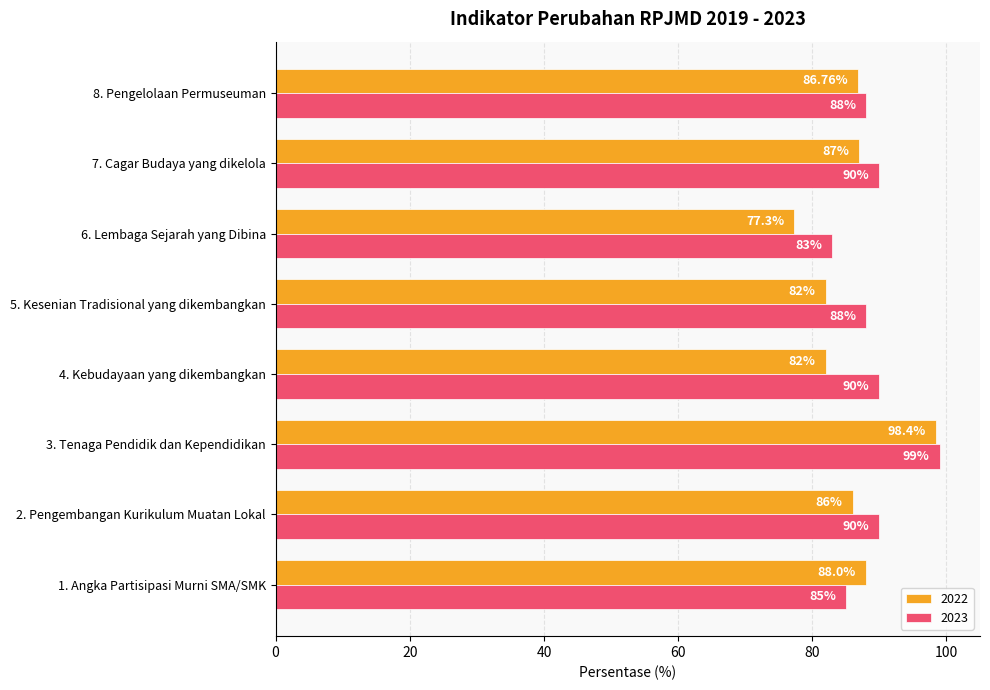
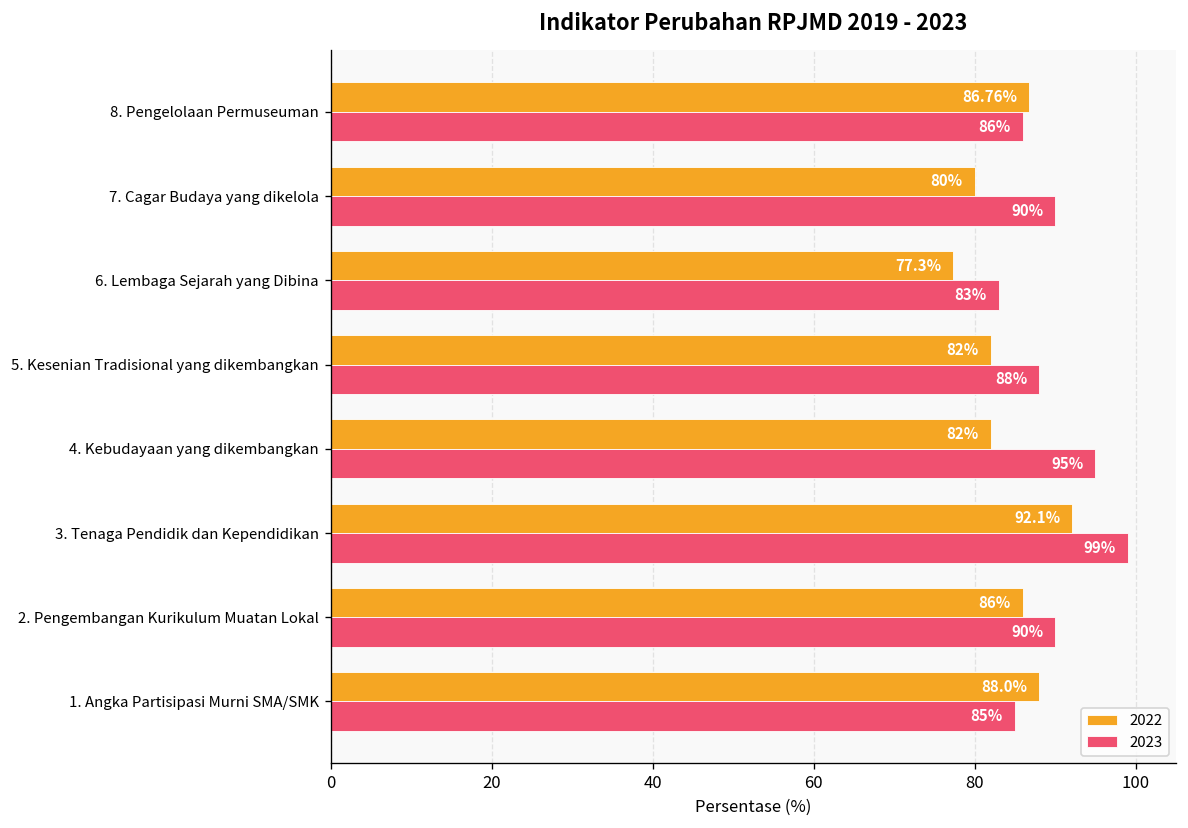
2023, 8. Pengelolaan Permuseuman: 88% -> 86%
2022, 7. Cagar Budaya yang dikelola: 87% -> 80%
2023, 4. Kebudayaan yang dikembangkan: 90% -> 95%
2022, 3. Tenaga Pendidik dan Kependidikan: 98.4% -> 92.1%
